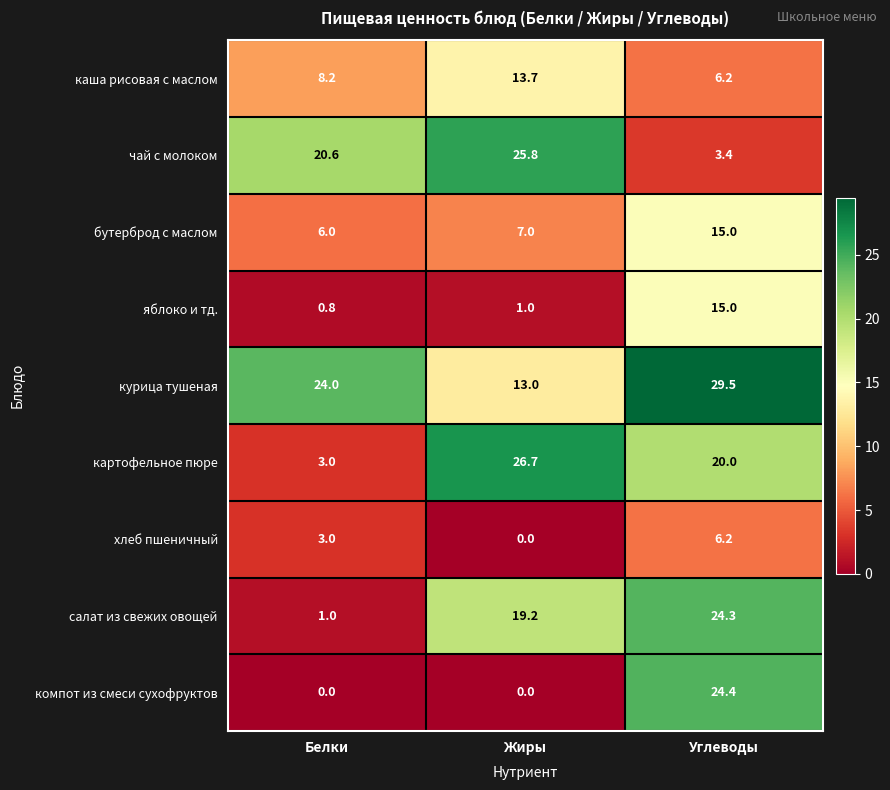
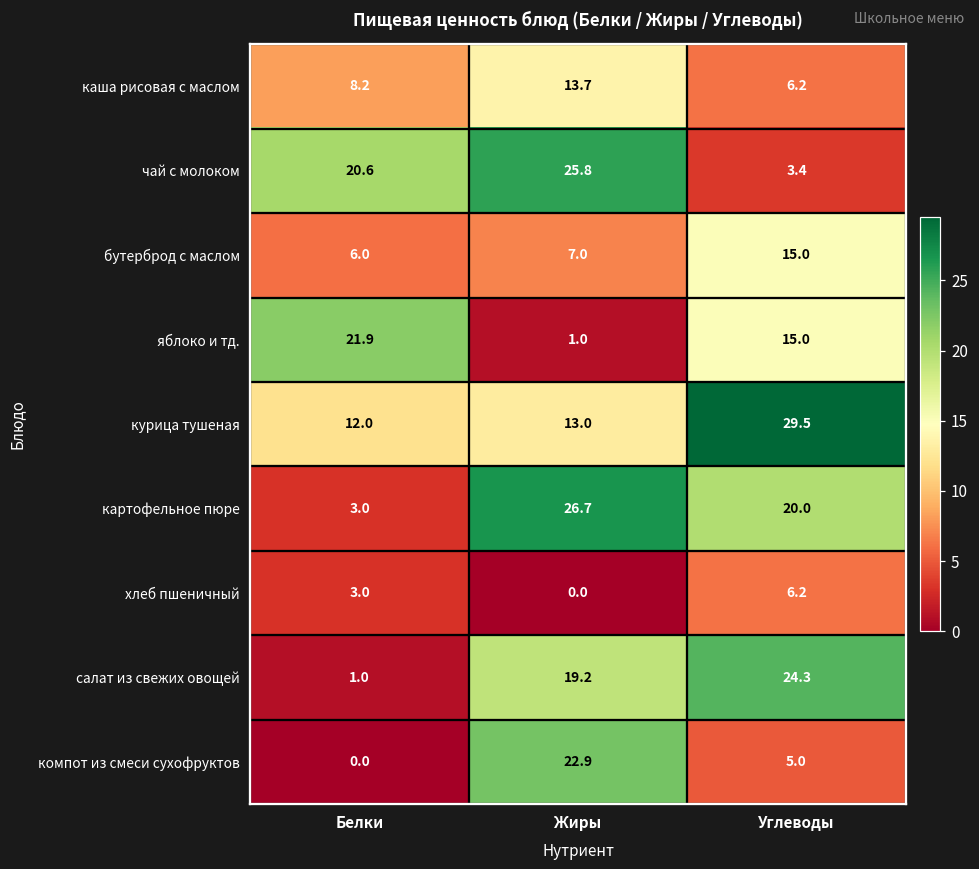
яблоко и тд., Белки: 0.8 -> 21.9
курица тушеная, Белки: 24.0 -> 12.0
компот из смеси сухофруктов, Жиры: 0.0 -> 22.9
компот из смеси сухофруктов, Углеводы: 24.4 -> 5.0
